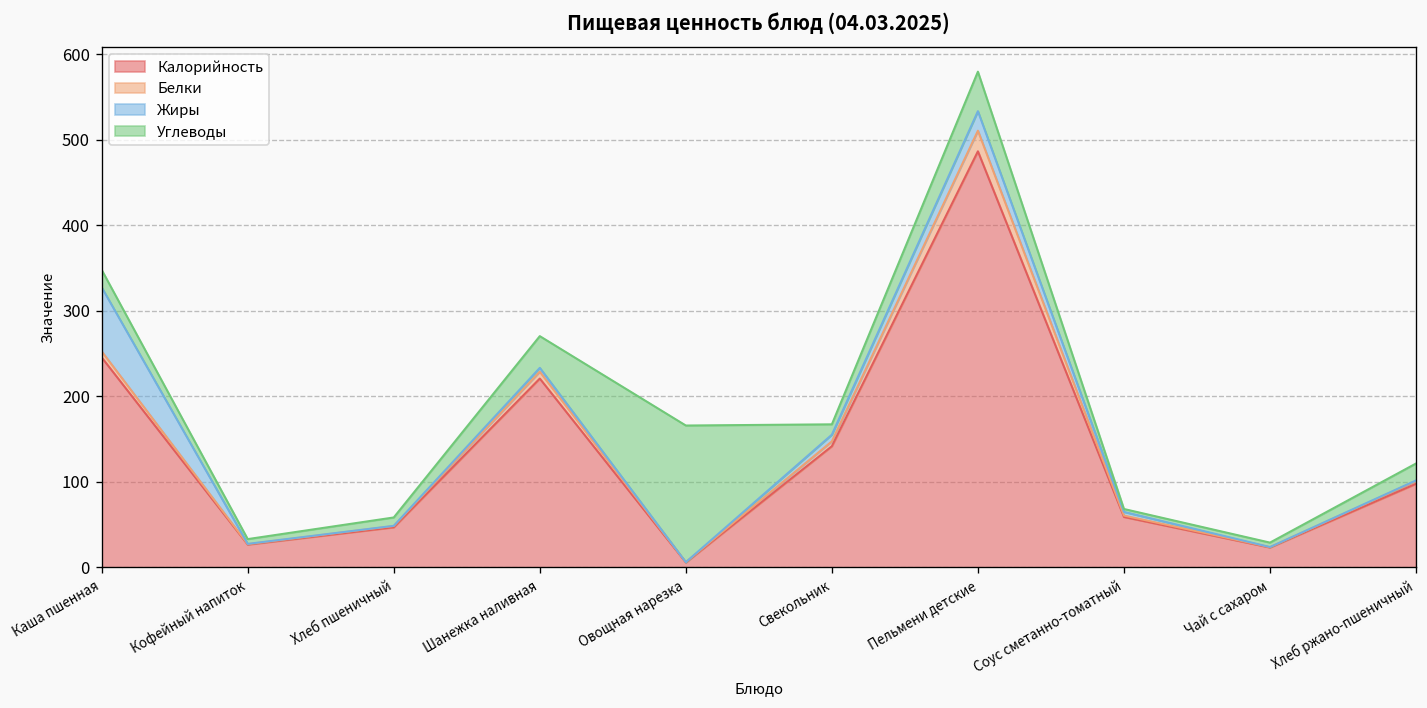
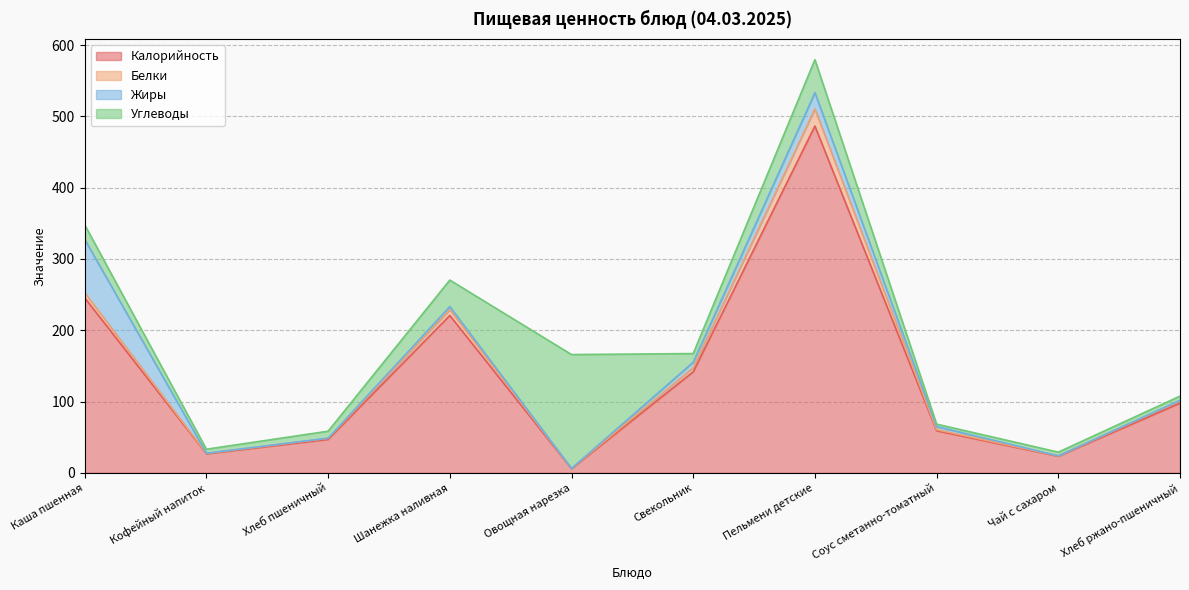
Углеводы, Хлеб ржано-пшеничный: 20 -> 10
